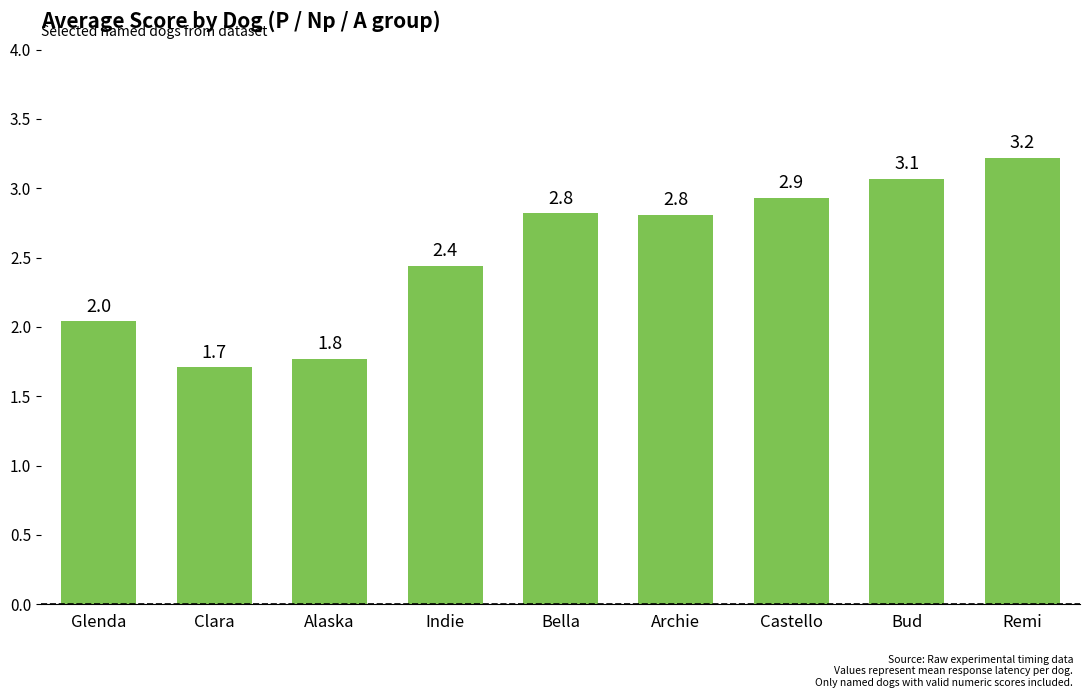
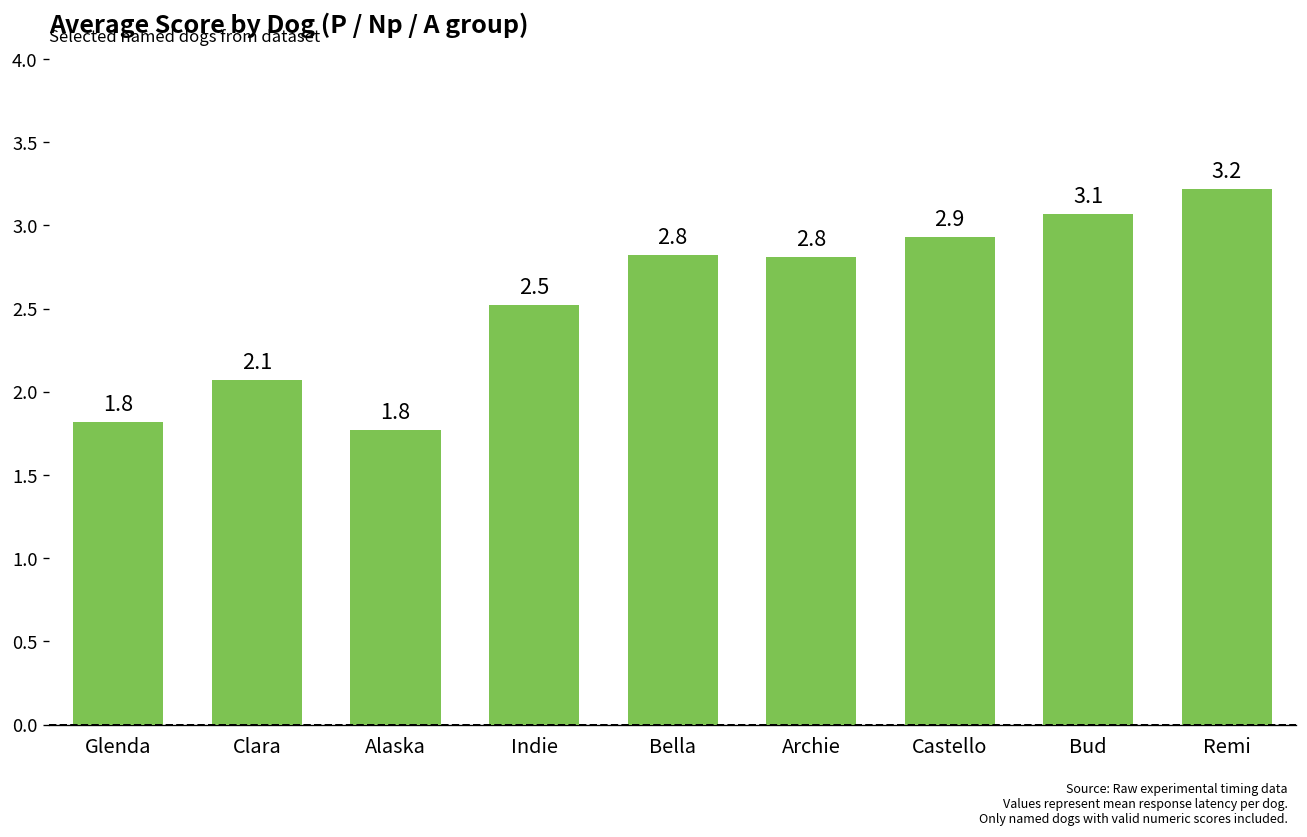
Glenda: 2.0 -> 1.8
Clara: 1.7 -> 2.1
Indie: 2.4 -> 2.5
